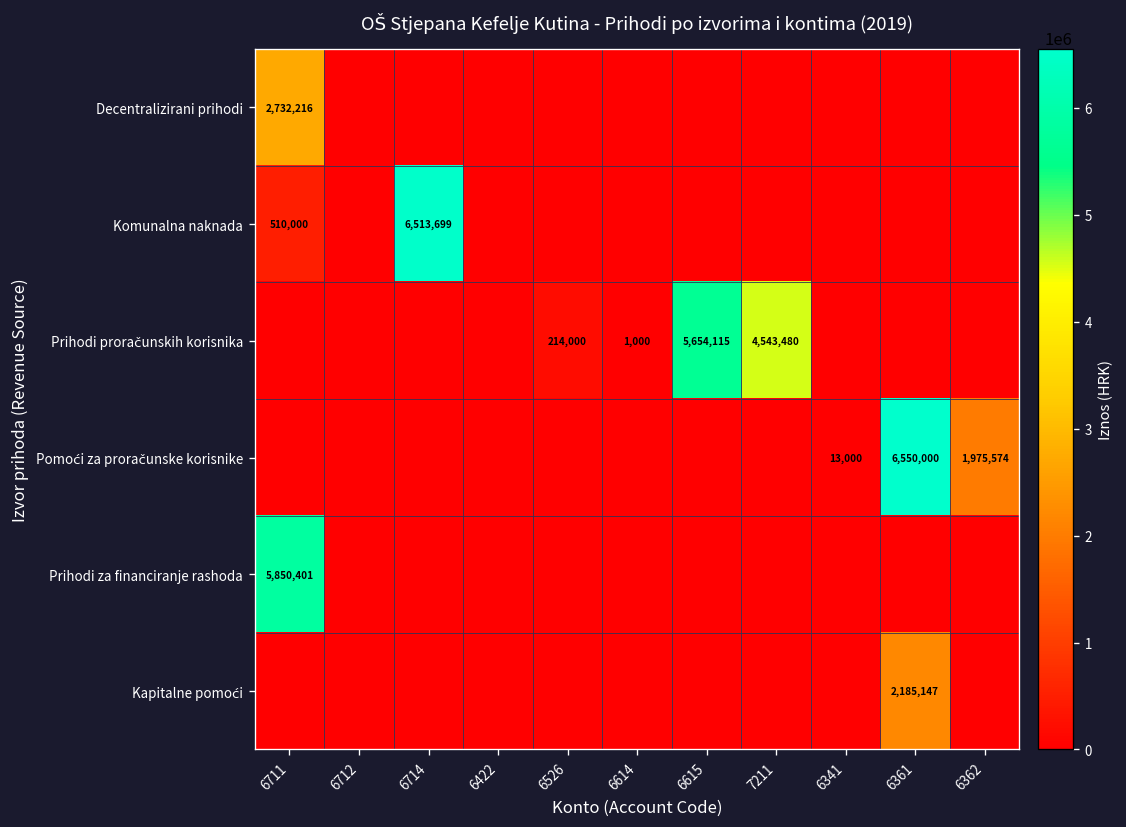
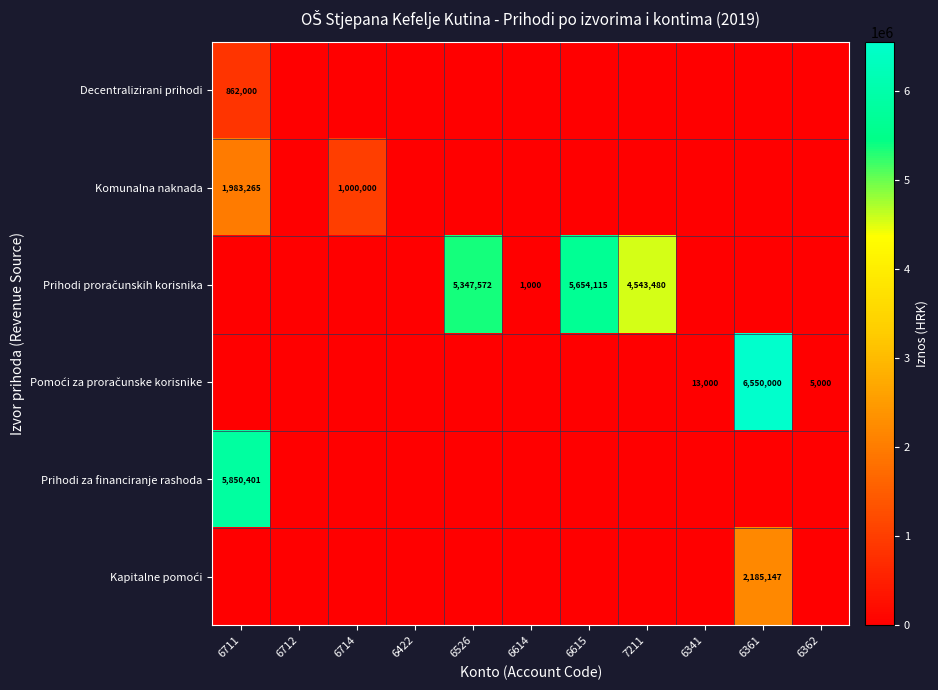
Decentralizirani prihodi, 6711: 2,732,216 -> 862,000
Komunalna naknada, 6711: 510,000 -> 1,983,265
Komunalna naknada, 6714: 6,513,699 -> 1,000,000
Prihodi proračunskih korisnika, 6526: 214,000 -> 5,347,572
Pomoći za proračunske korisnike, 6362: 1,975,574 -> 5,000
